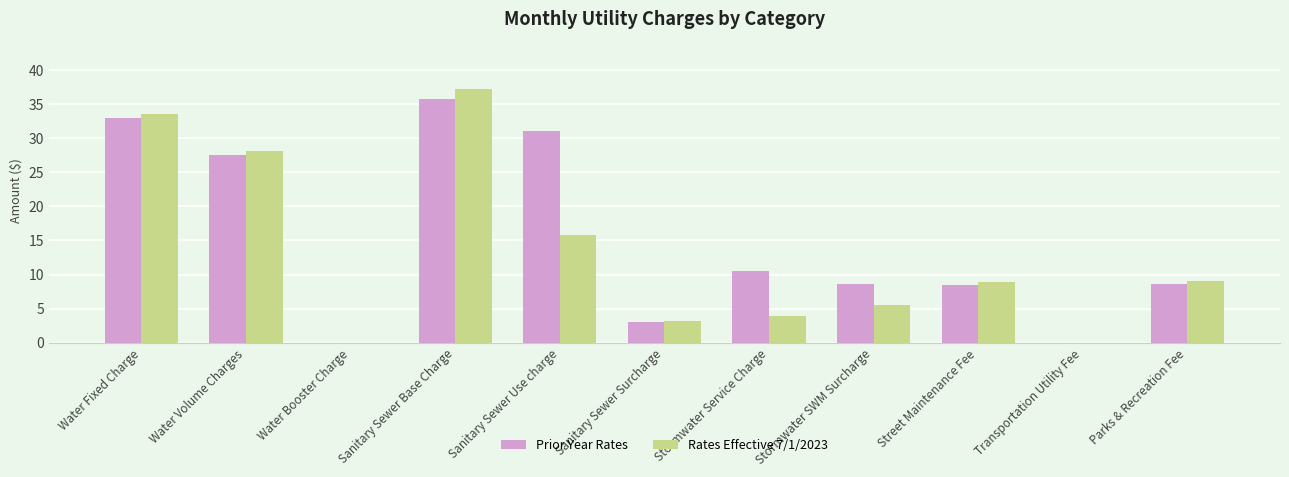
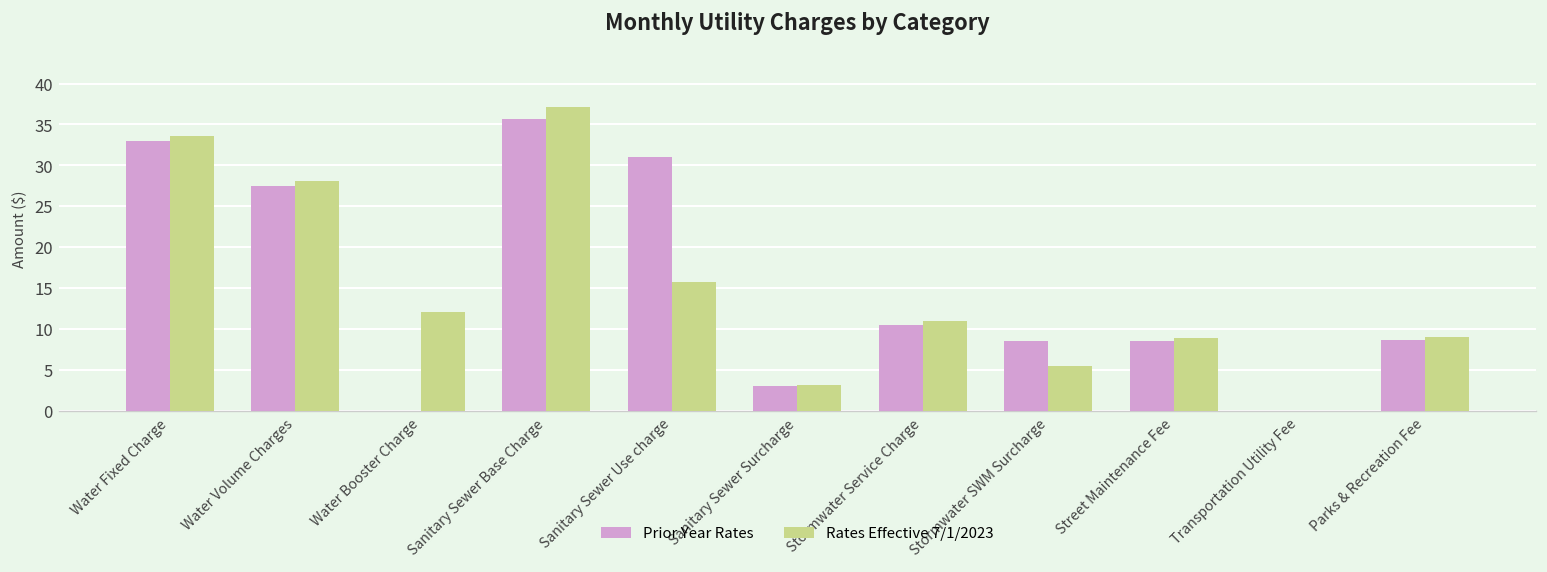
Rates Effective 7/1/2023, Water Booster Charge: 0 -> 12
Rates Effective 7/1/2023, Stormwater Service Charge: 4 -> 11
